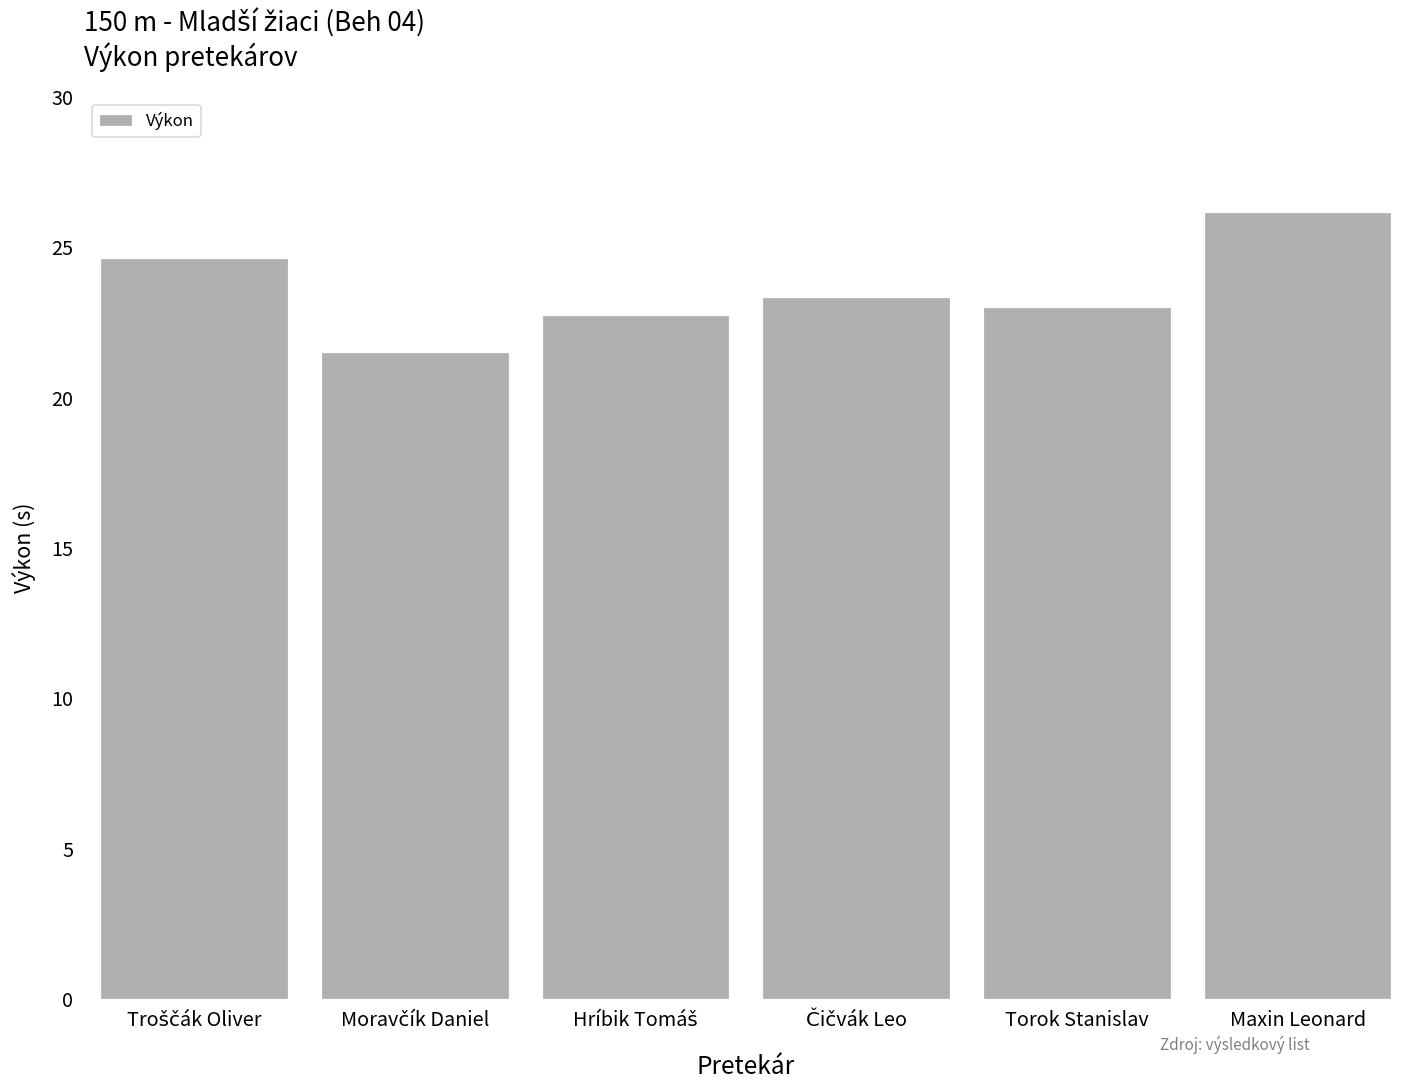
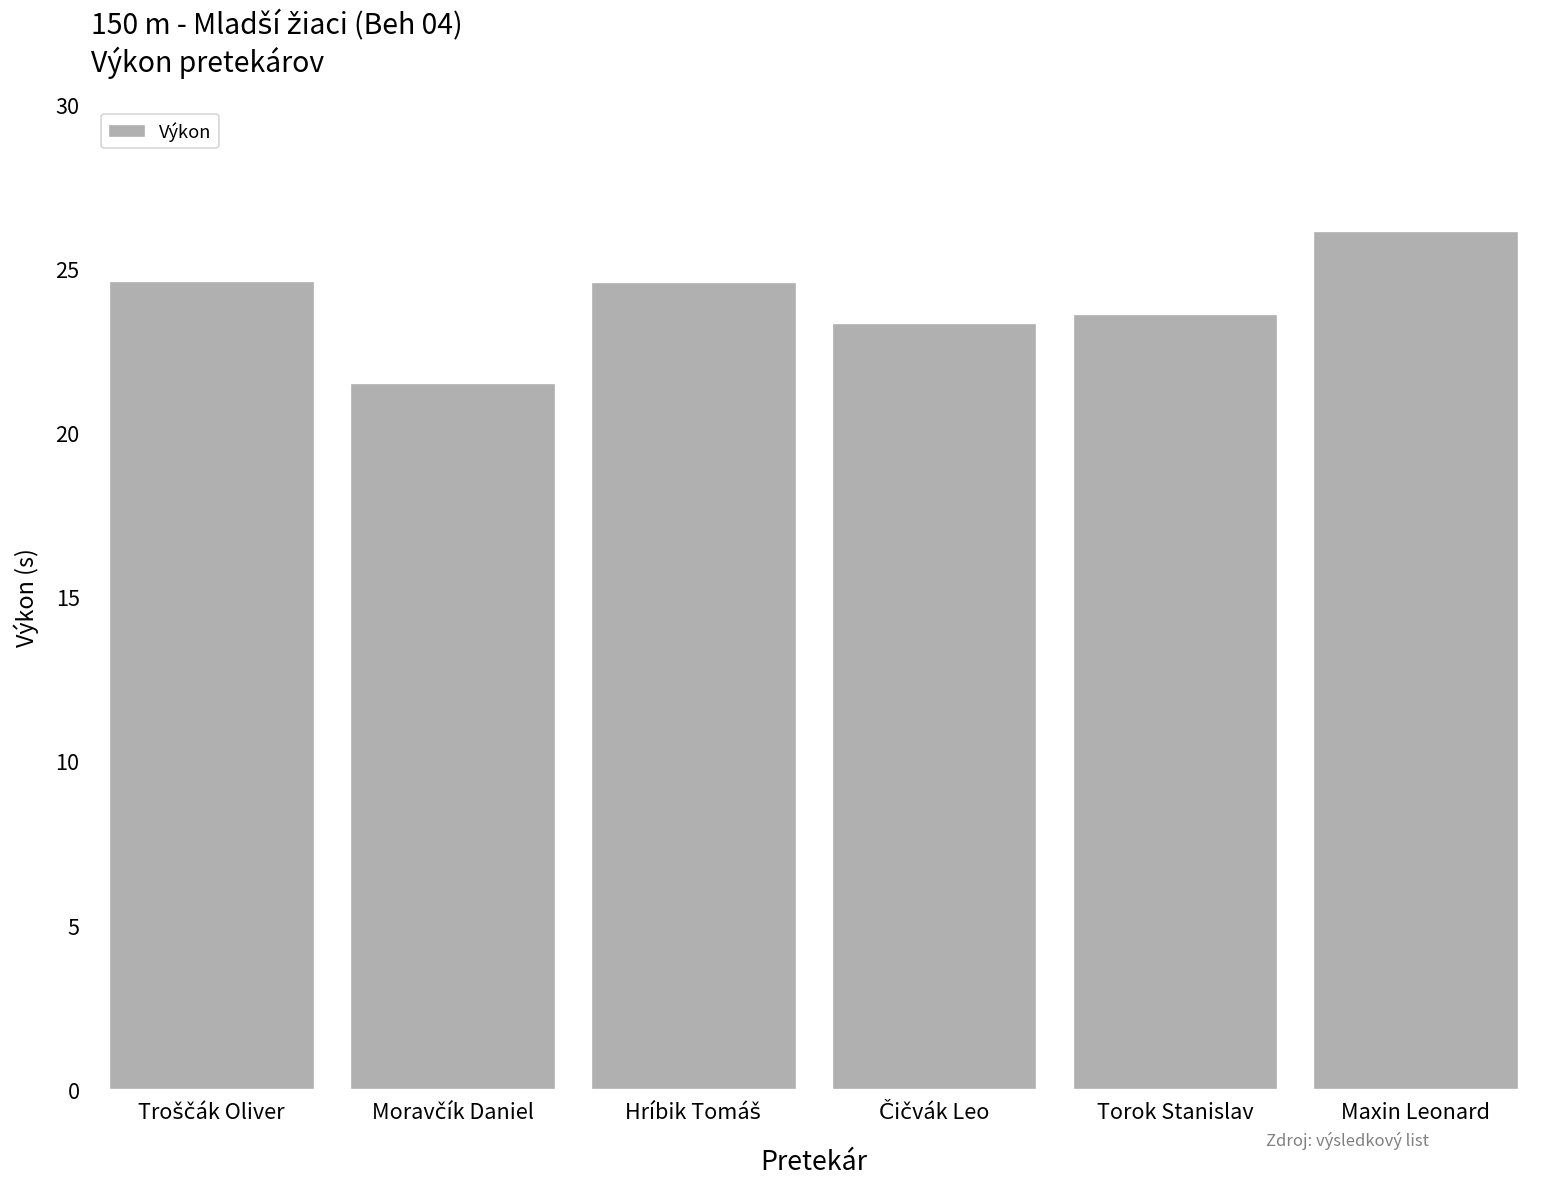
Hríbik Tomáš: 22.7 -> 24.6
Torok Stanislav: 23.0 -> 23.6
